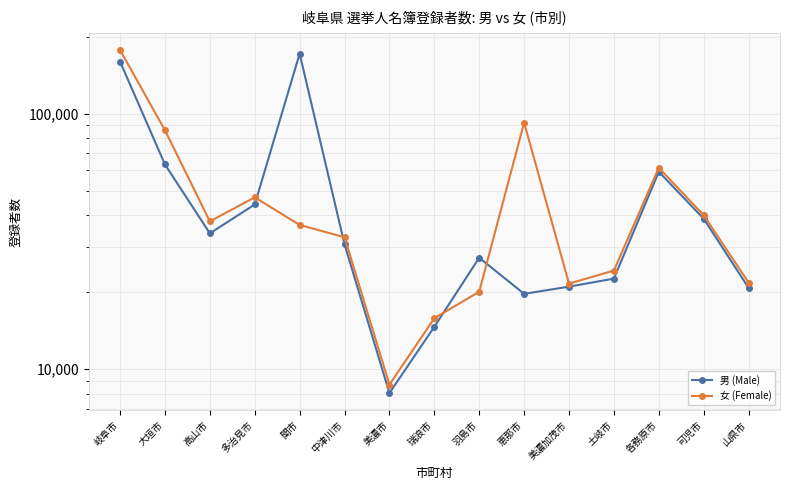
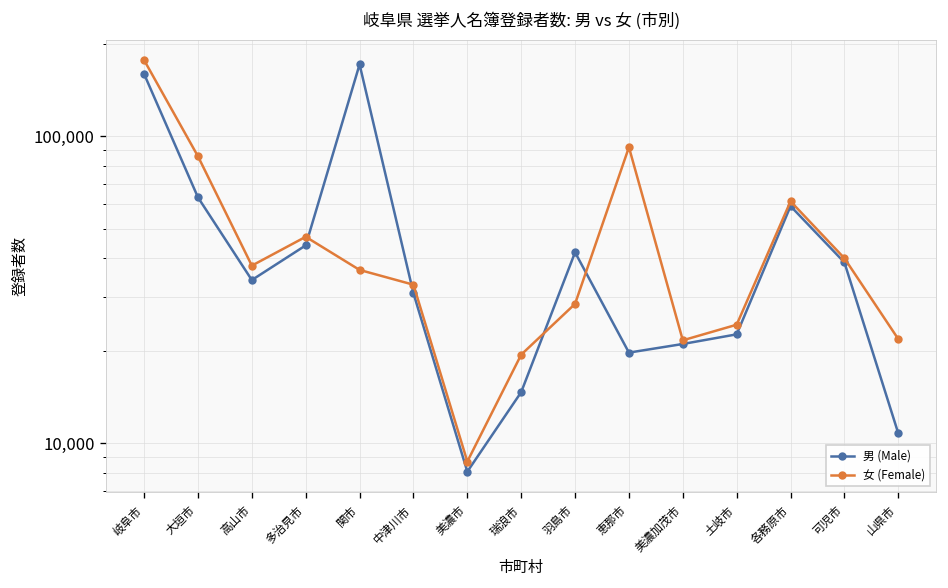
女 (Female), 瑞浪市: 16,000 -> 19,000
男 (Male), 羽島市: 27,000 -> 42,000
女 (Female), 羽島市: 20,000 -> 28,000
男 (Male), 山県市: 21,000 -> 10,800
